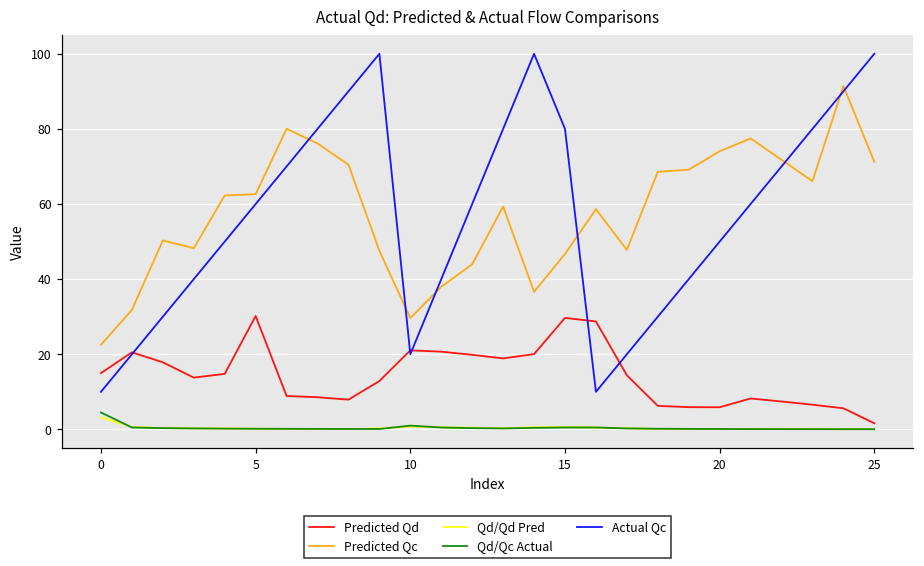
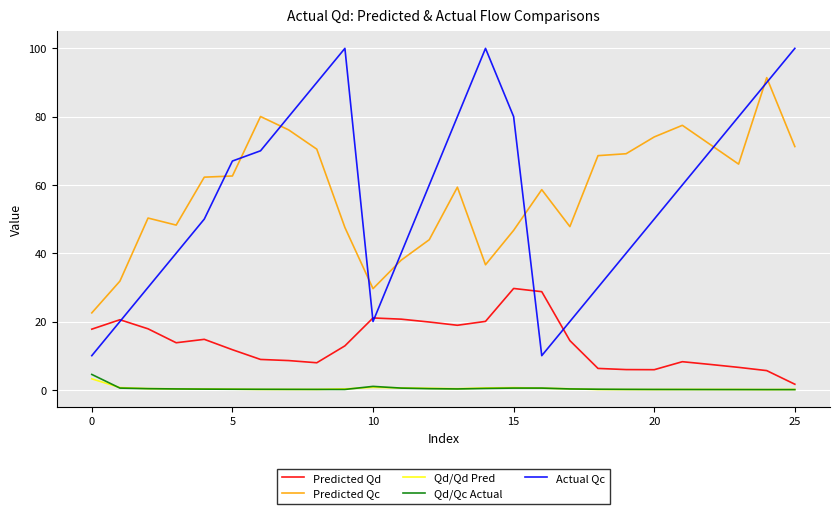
Predicted Qd, 0: 15 -> 18
Predicted Qd, 5: 30 -> 12
Actual Qc, 5: 60 -> 67
